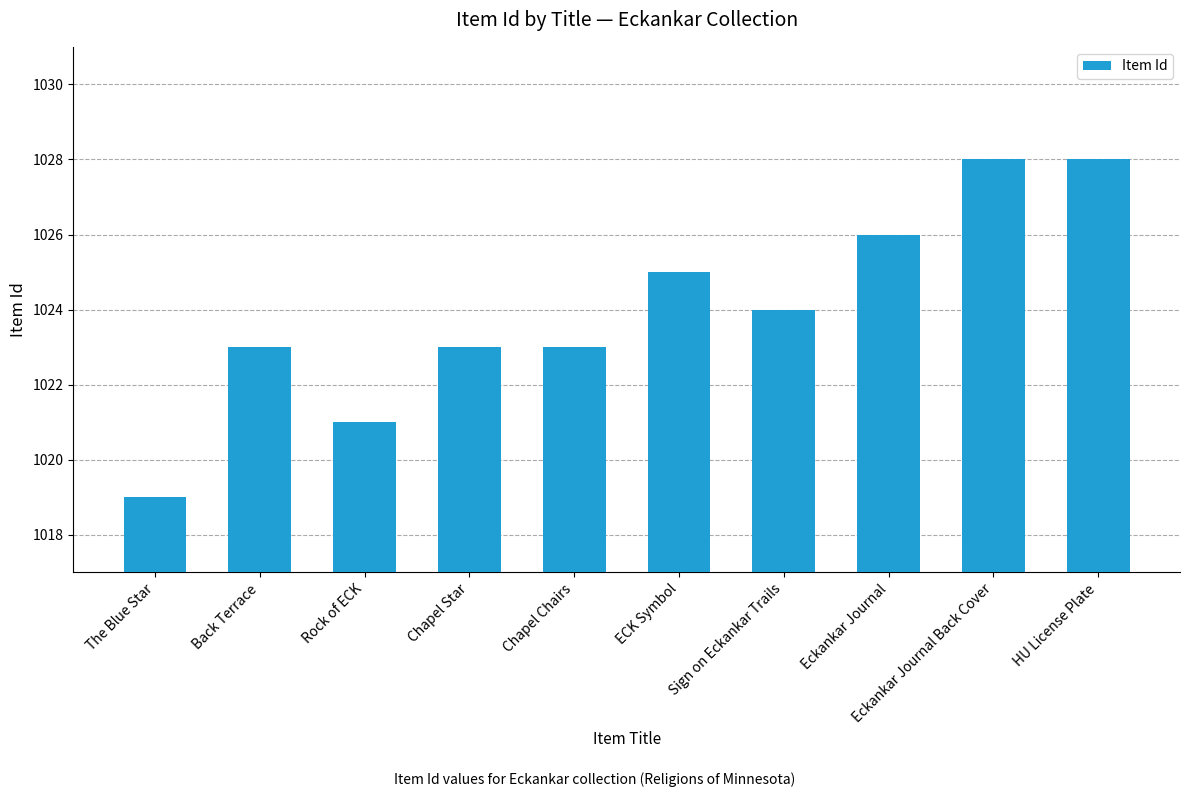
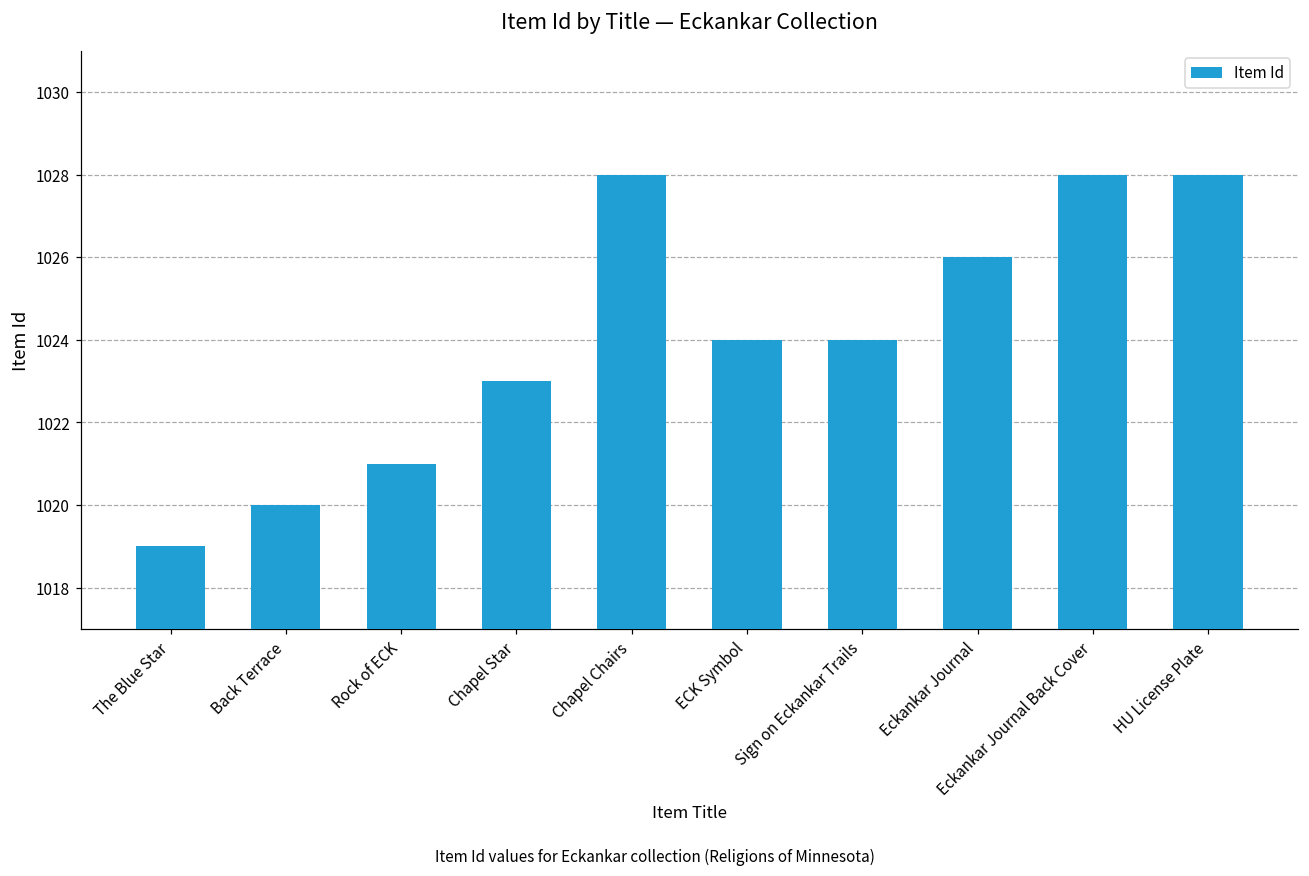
Back Terrace: 1023 -> 1020
Chapel Chairs: 1023 -> 1028
ECK Symbol: 1025 -> 1024
